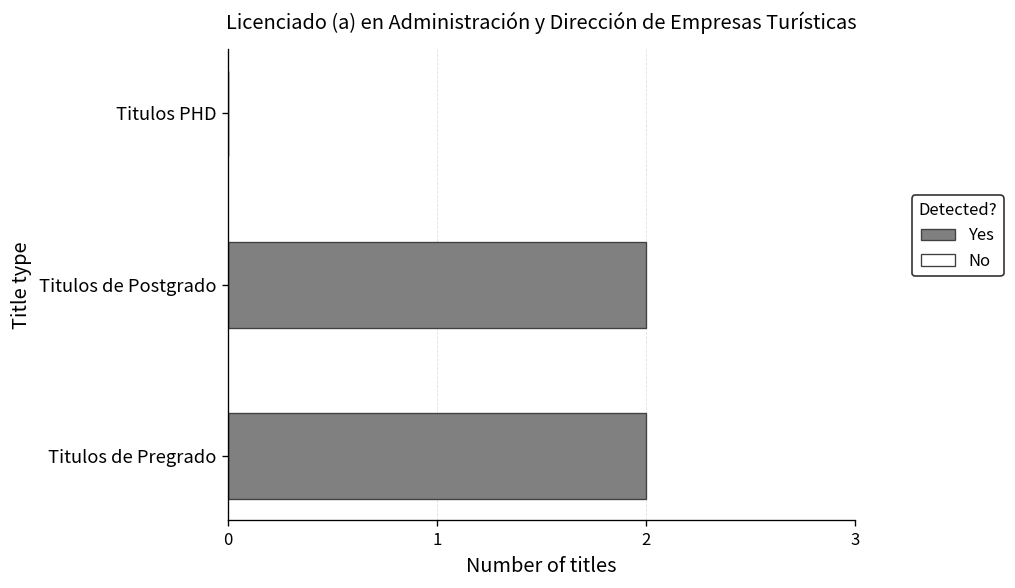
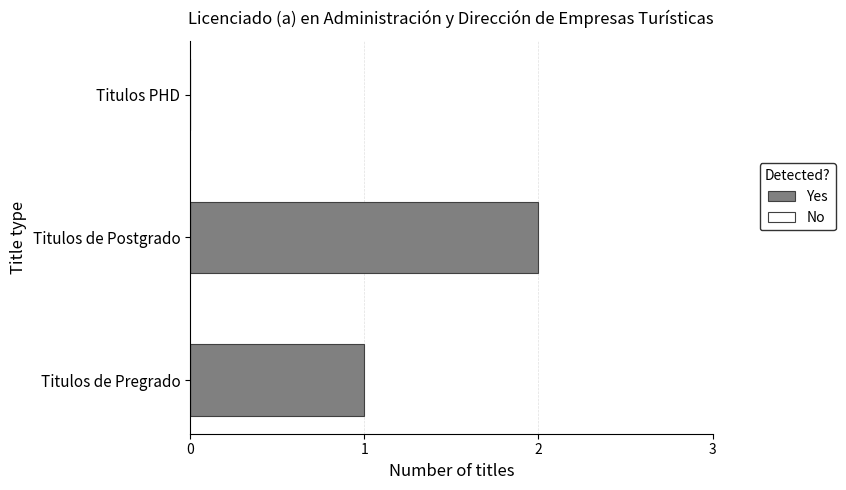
Yes, Titulos de Pregrado: 2 -> 1
